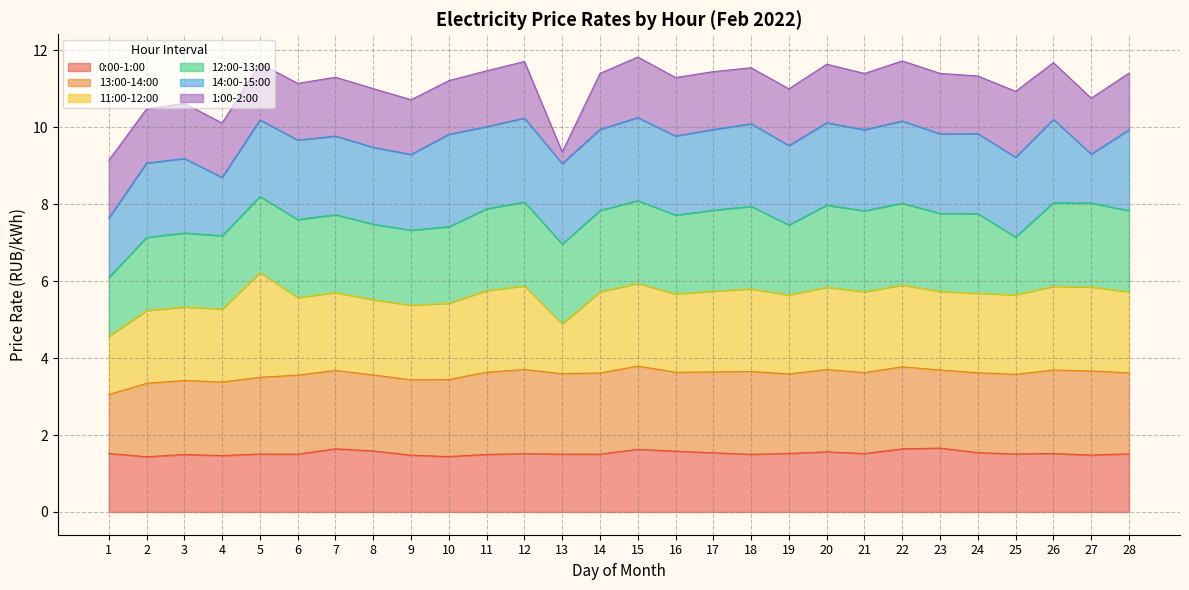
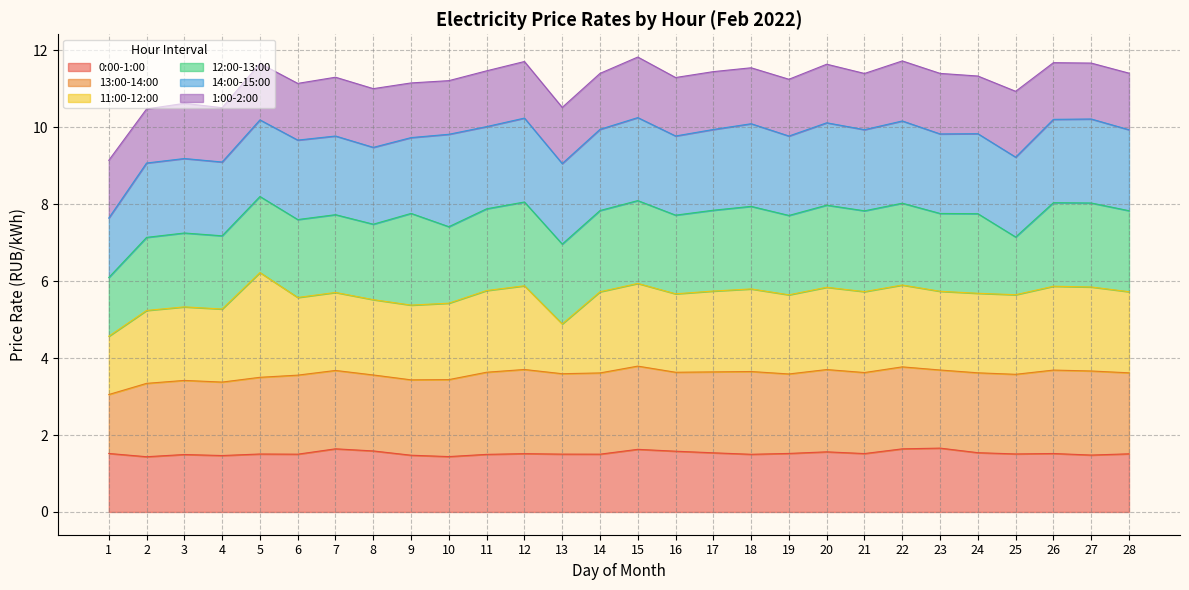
14:00-15:00, 4: 1.5 -> 1.9
12:00-13:00, 9: 1.9 -> 2.4
1:00-2:00, 13: 0.3 -> 1.5
12:00-13:00, 19: 1.8 -> 2.1
14:00-15:00, 27: 1.3 -> 2.2
